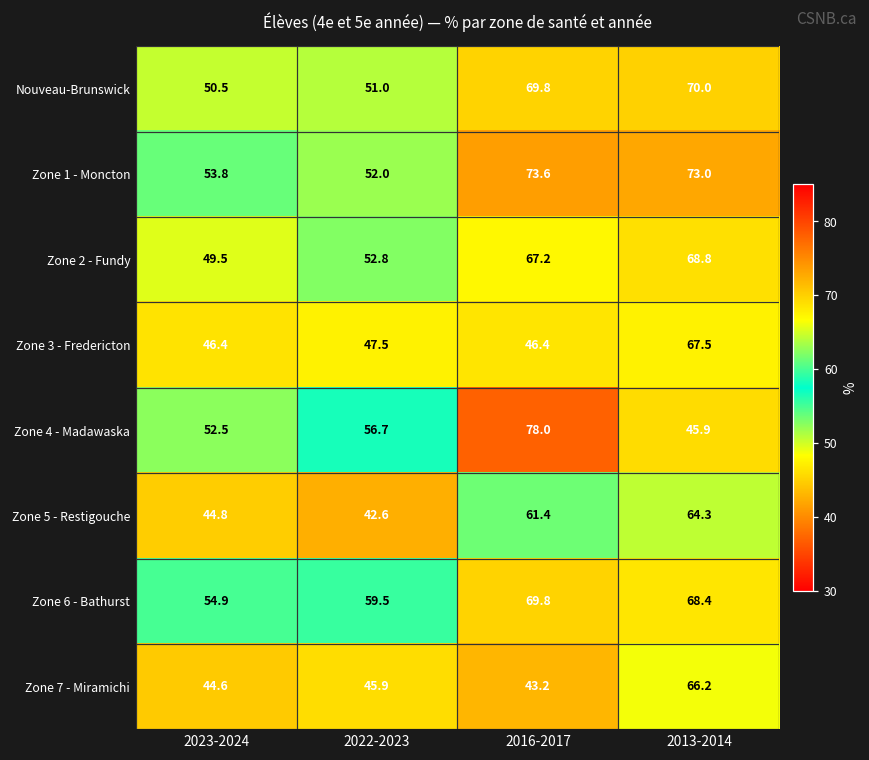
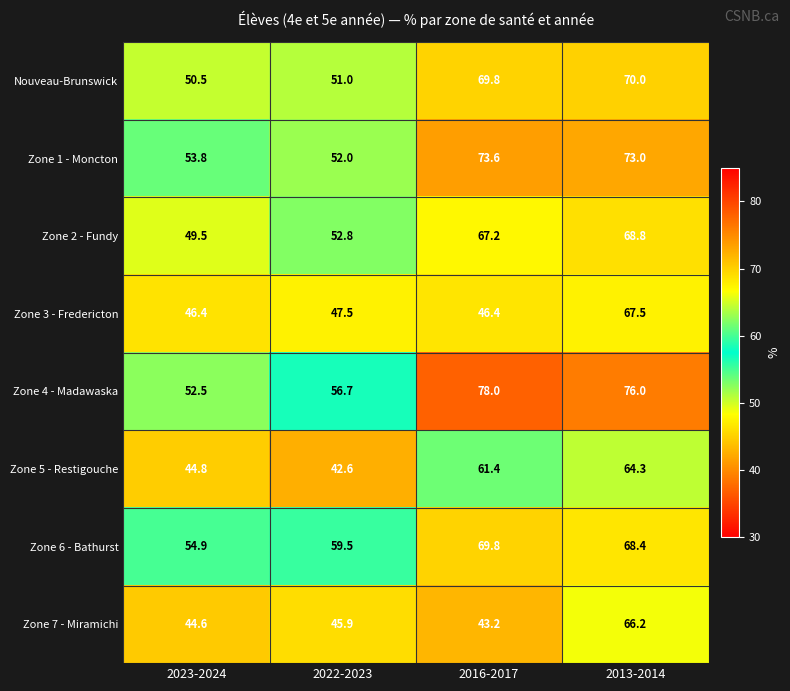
Zone 4 - Madawaska, 2013-2014: 45.9 -> 76.0
